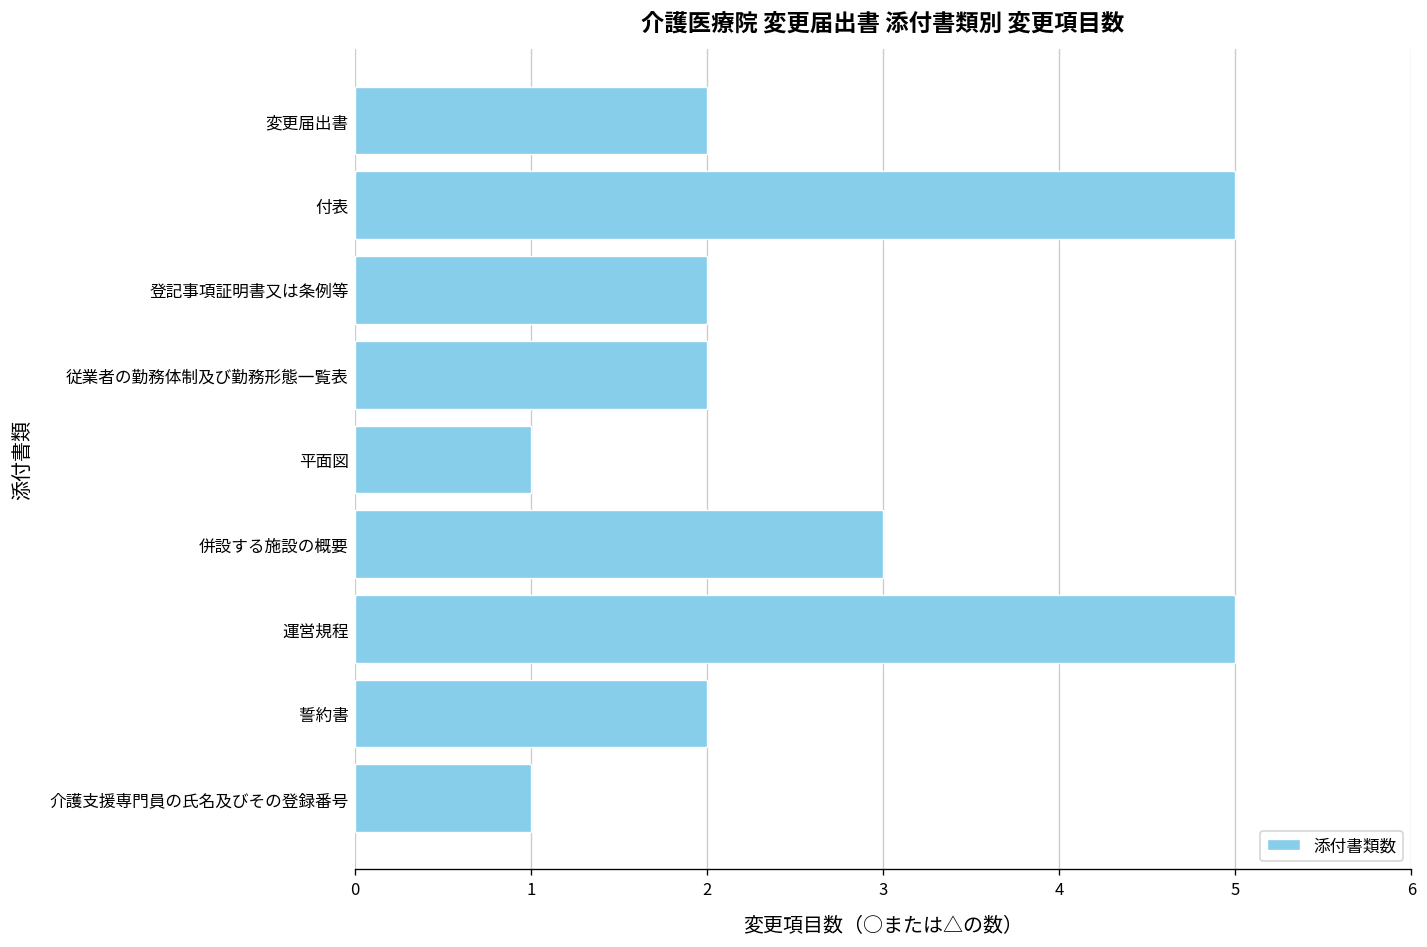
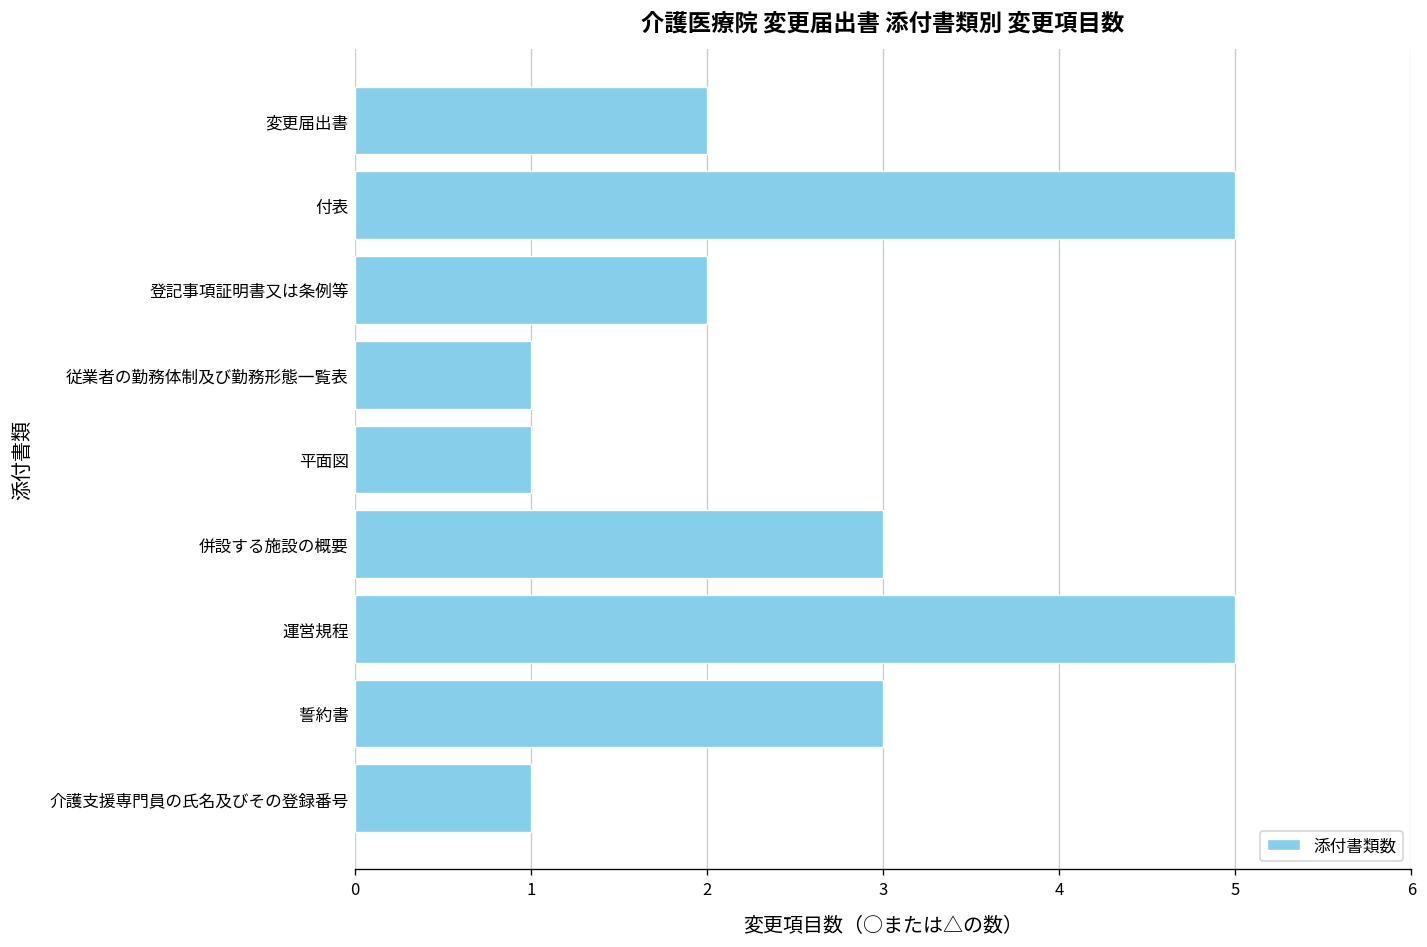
従業者の勤務体制及び勤務形態一覧表: 2 -> 1
誓約書: 2 -> 3
